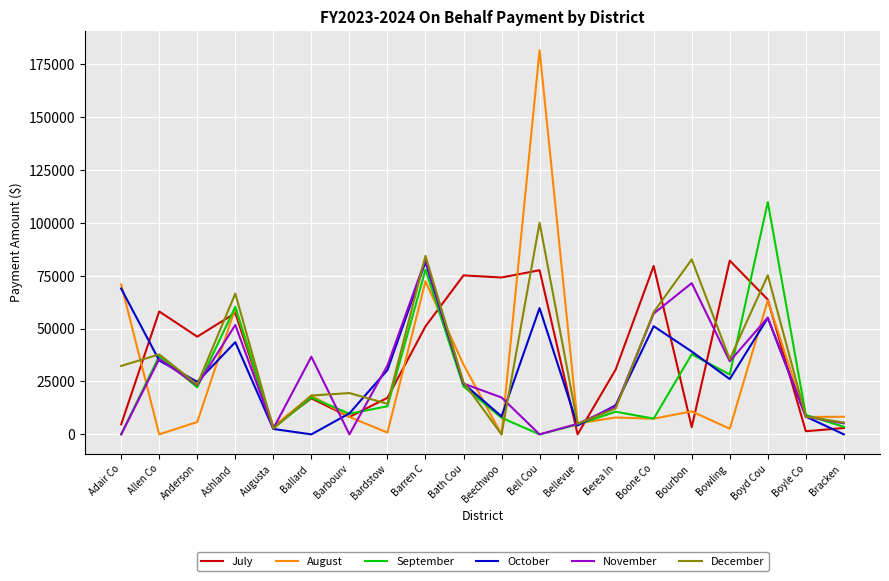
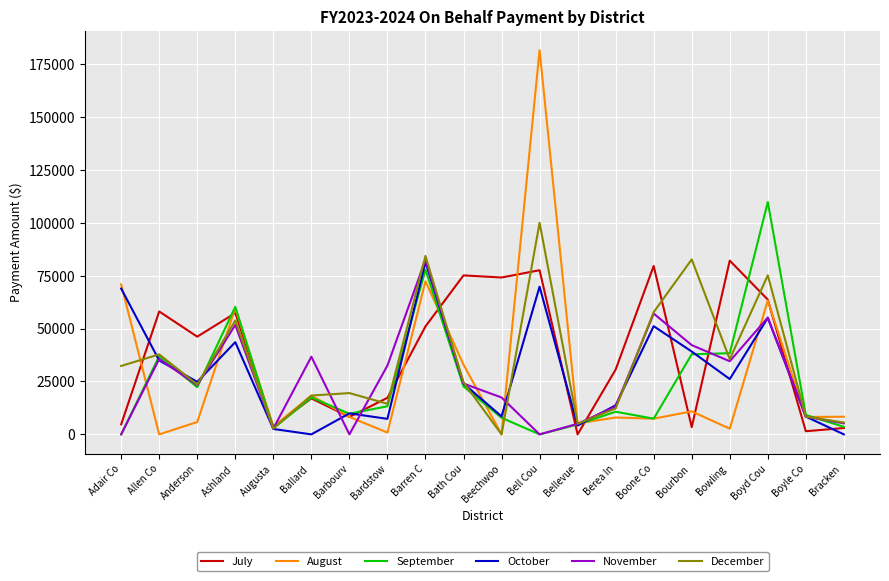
December, Ashland: 67000 -> 54000
October, Bardstow: 30000 -> 7000
October, Bell Cou: 60000 -> 70000
November, Bourbon: 71000 -> 42000
September, Bowling: 28000 -> 38000
